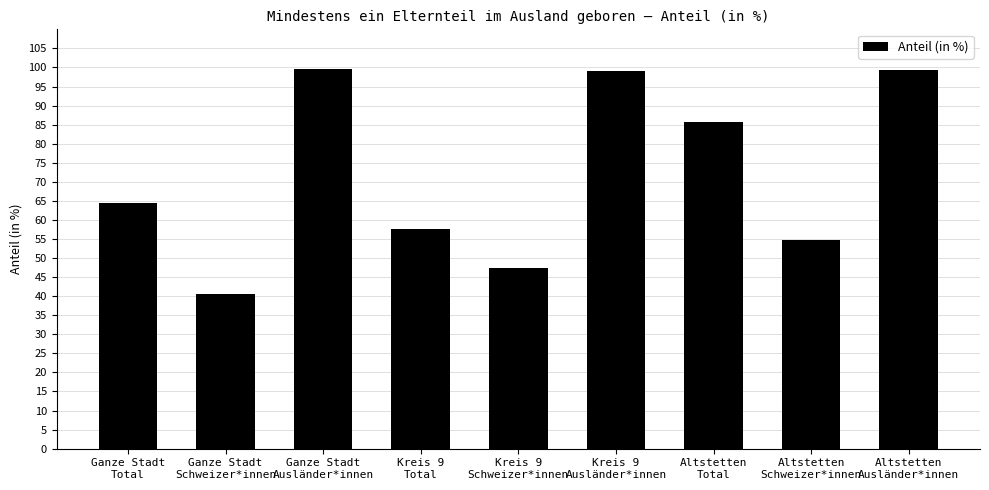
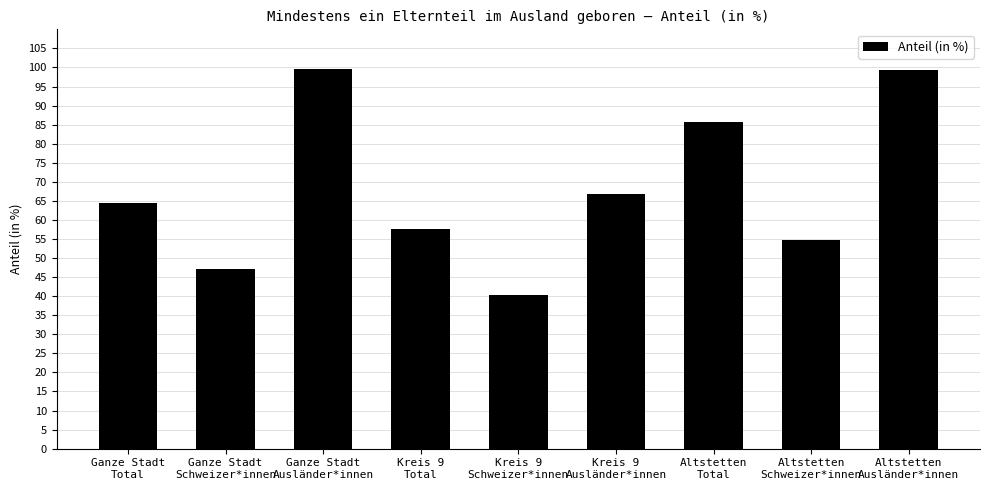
Ganze Stadt Schweizer*innen: 41 -> 47
Kreis 9 Schweizer*innen: 48 -> 40
Kreis 9 Ausländer*innen: 99 -> 67
